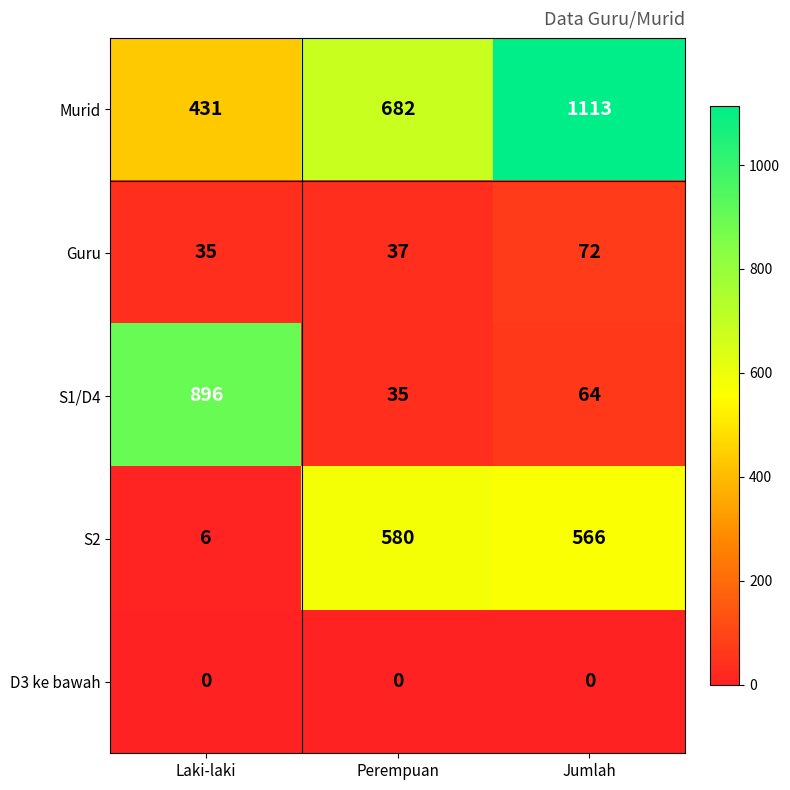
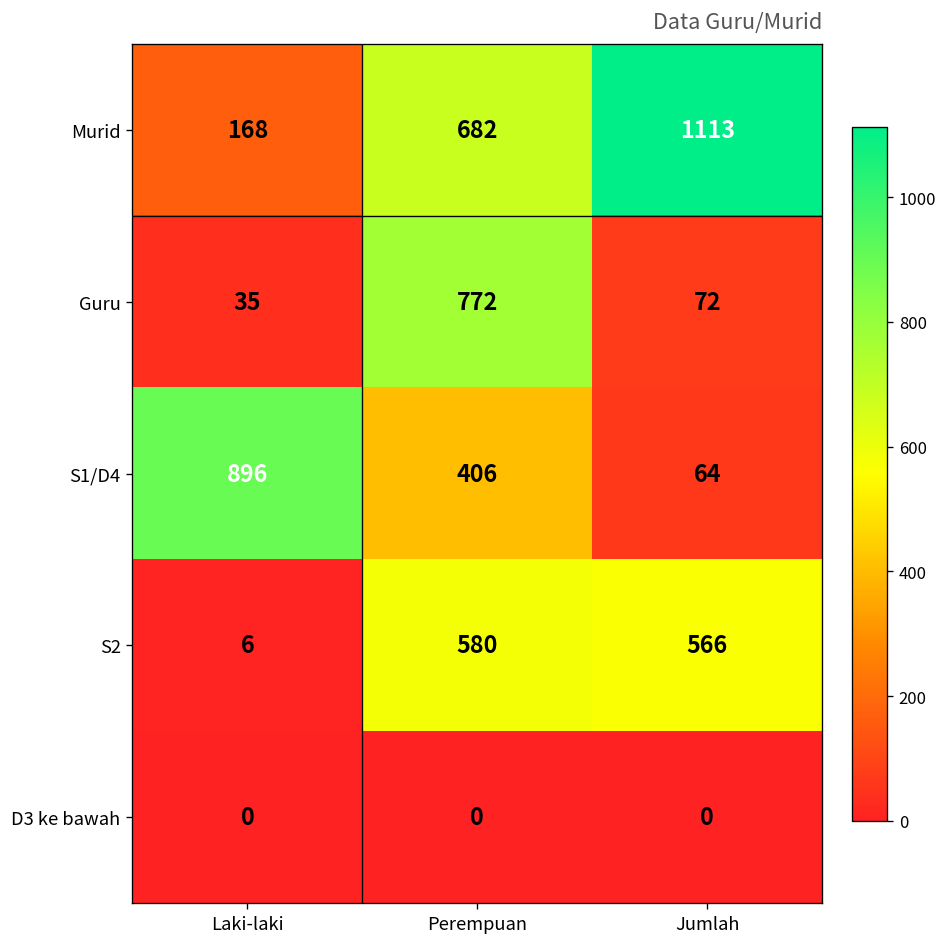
Murid, Laki-laki: 431 -> 168
Guru, Perempuan: 37 -> 772
S1/D4, Perempuan: 35 -> 406
